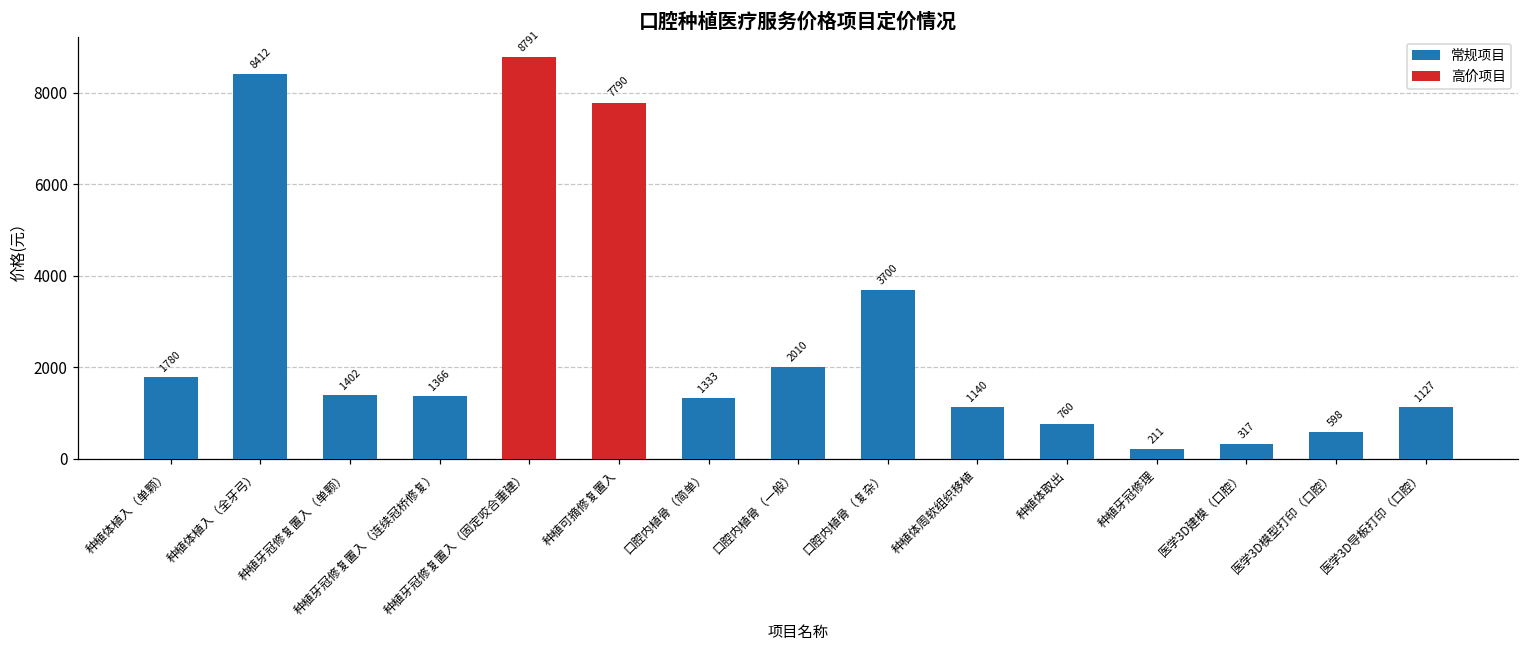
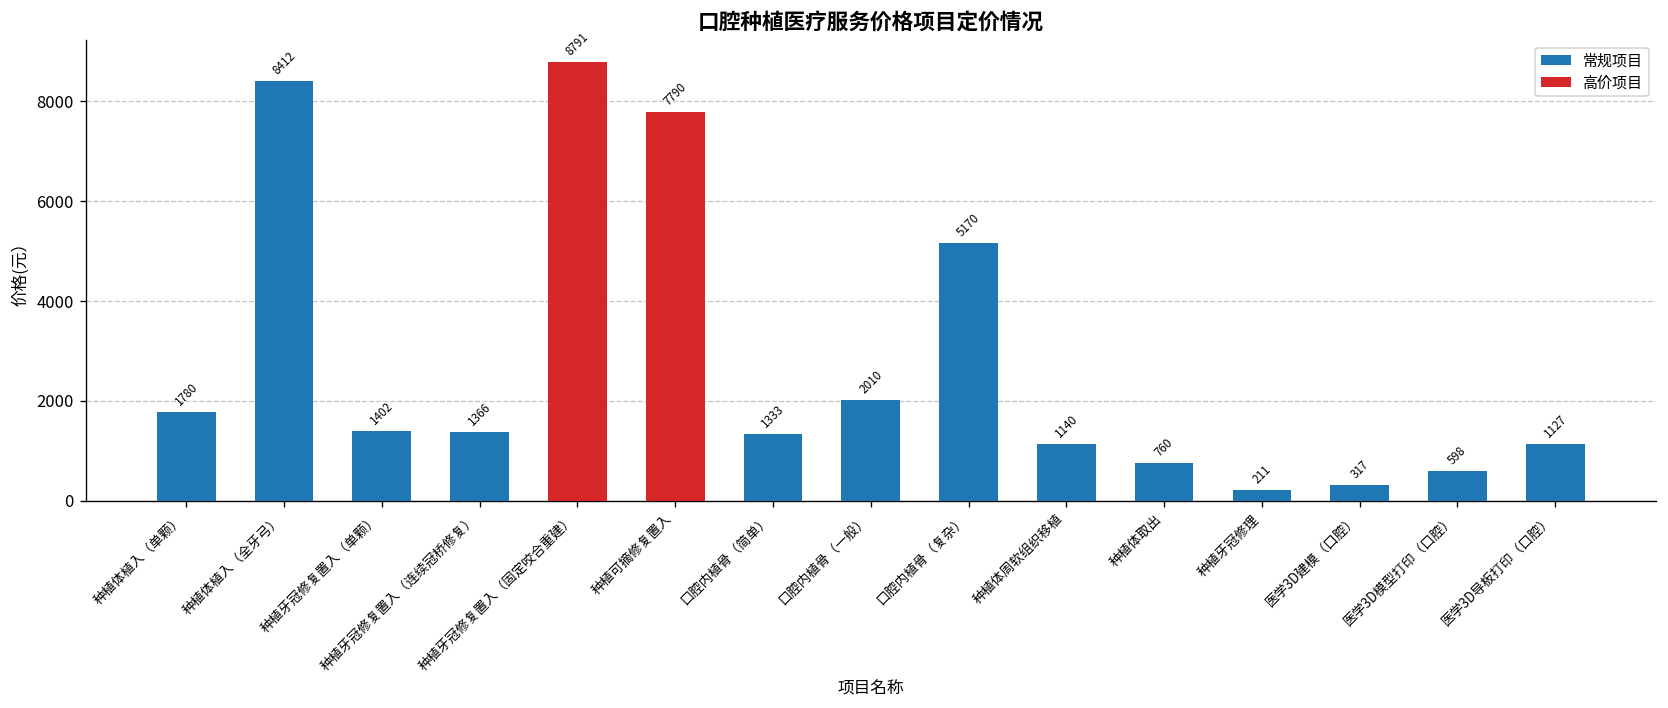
常规项目, 口腔内植骨（复杂）: 3700 -> 5170
